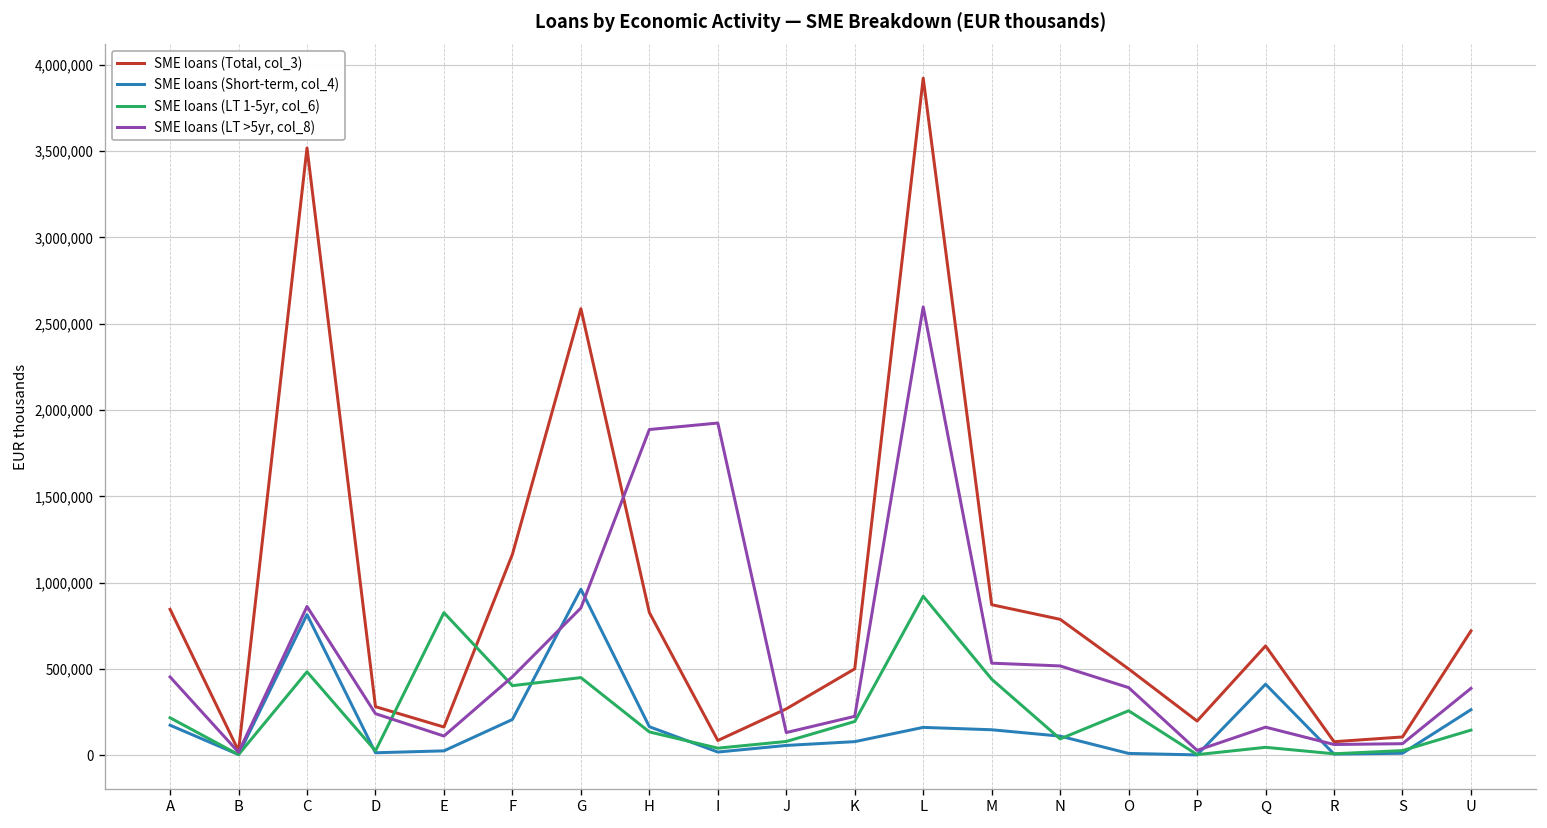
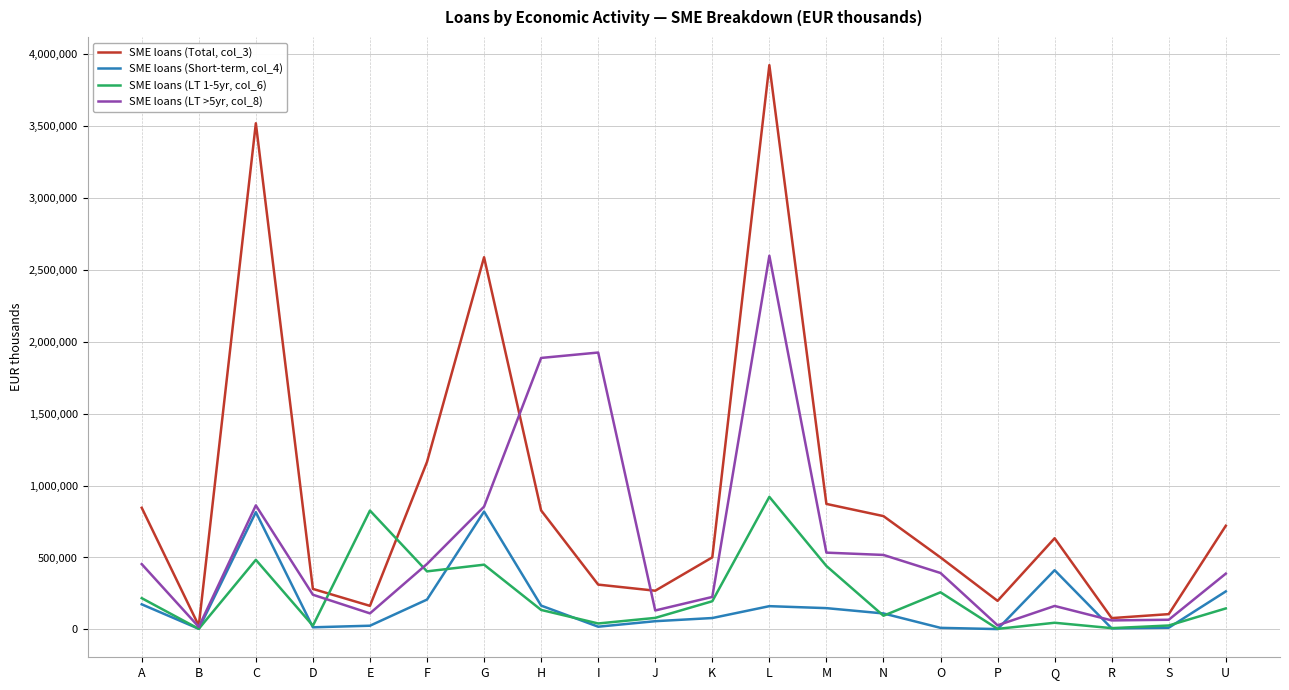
SME loans (Short-term, col_4), G: 960,000 -> 820,000
SME loans (Total, col_3), I: 90,000 -> 310,000
